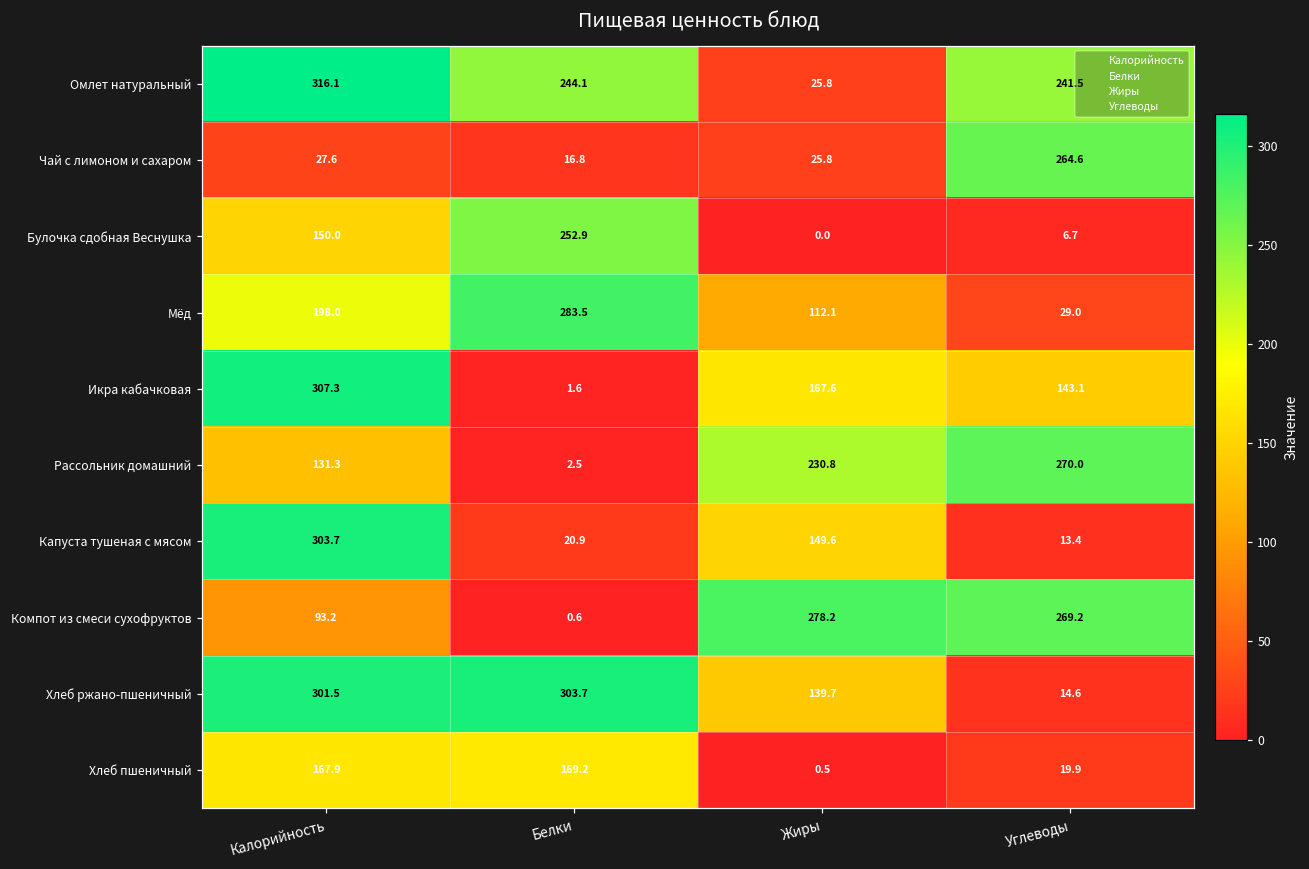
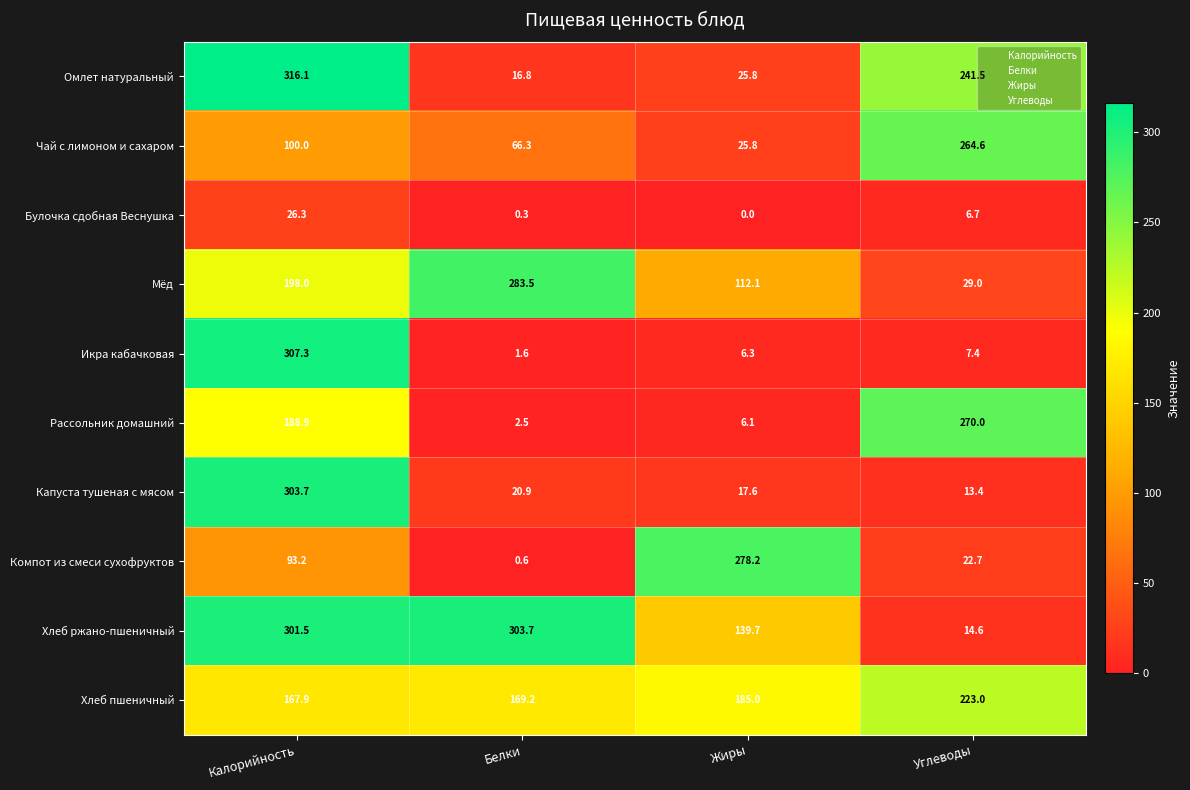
Омлет натуральный, Белки: 244.1 -> 16.8
Чай с лимоном и сахаром, Калорийность: 27.6 -> 100.0
Чай с лимоном и сахаром, Белки: 16.8 -> 66.3
Булочка сдобная Веснушка, Калорийность: 150.0 -> 26.3
Булочка сдобная Веснушка, Белки: 252.9 -> 0.3
Икра кабачковая, Жиры: 167.6 -> 6.3
Икра кабачковая, Углеводы: 143.1 -> 7.4
Рассольник домашний, Калорийность: 131.3 -> 188.9
Рассольник домашний, Жиры: 230.8 -> 6.1
Капуста тушеная с мясом, Жиры: 149.6 -> 17.6
Компот из смеси сухофруктов, Углеводы: 269.2 -> 22.7
Хлеб пшеничный, Жиры: 0.5 -> 185.0
Хлеб пшеничный, Углеводы: 19.9 -> 223.0
